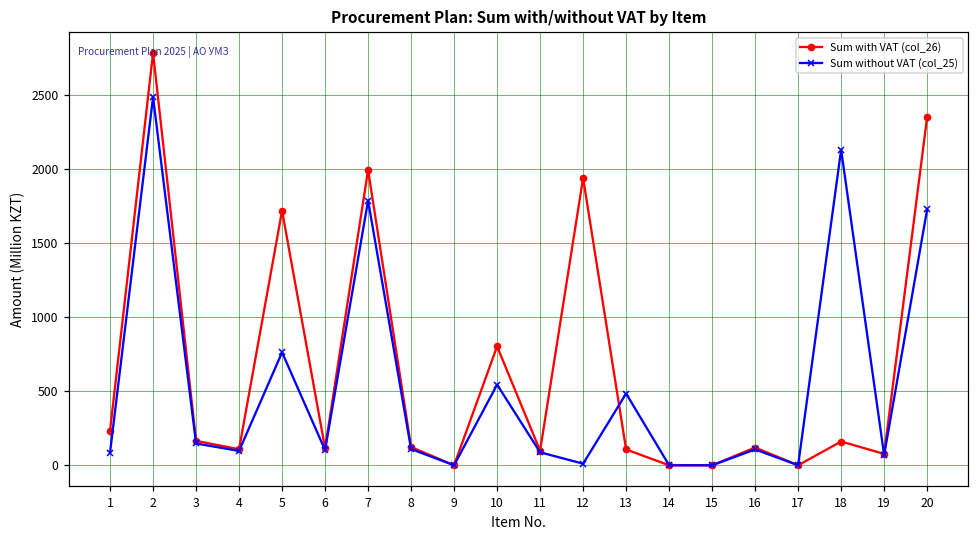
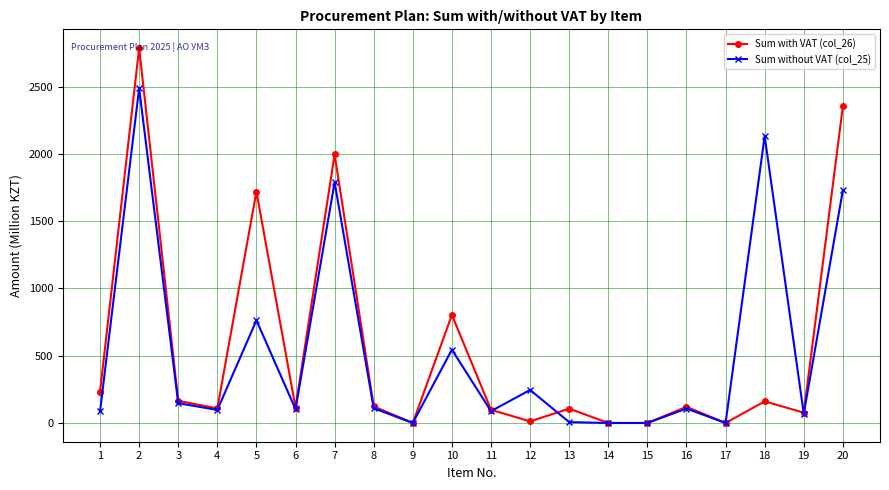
Sum with VAT (col_26), 12: 1940 -> 10
Sum without VAT (col_25), 12: 10 -> 250
Sum without VAT (col_25), 13: 480 -> 10
